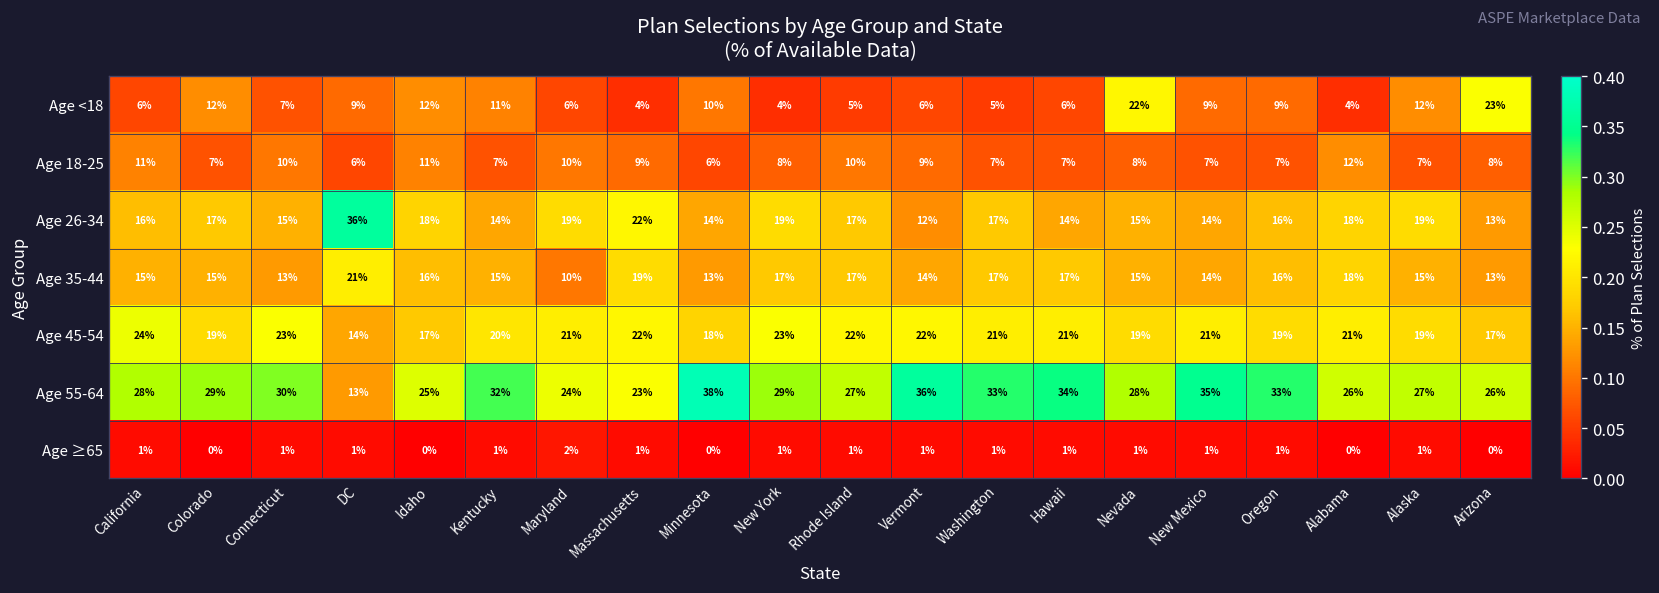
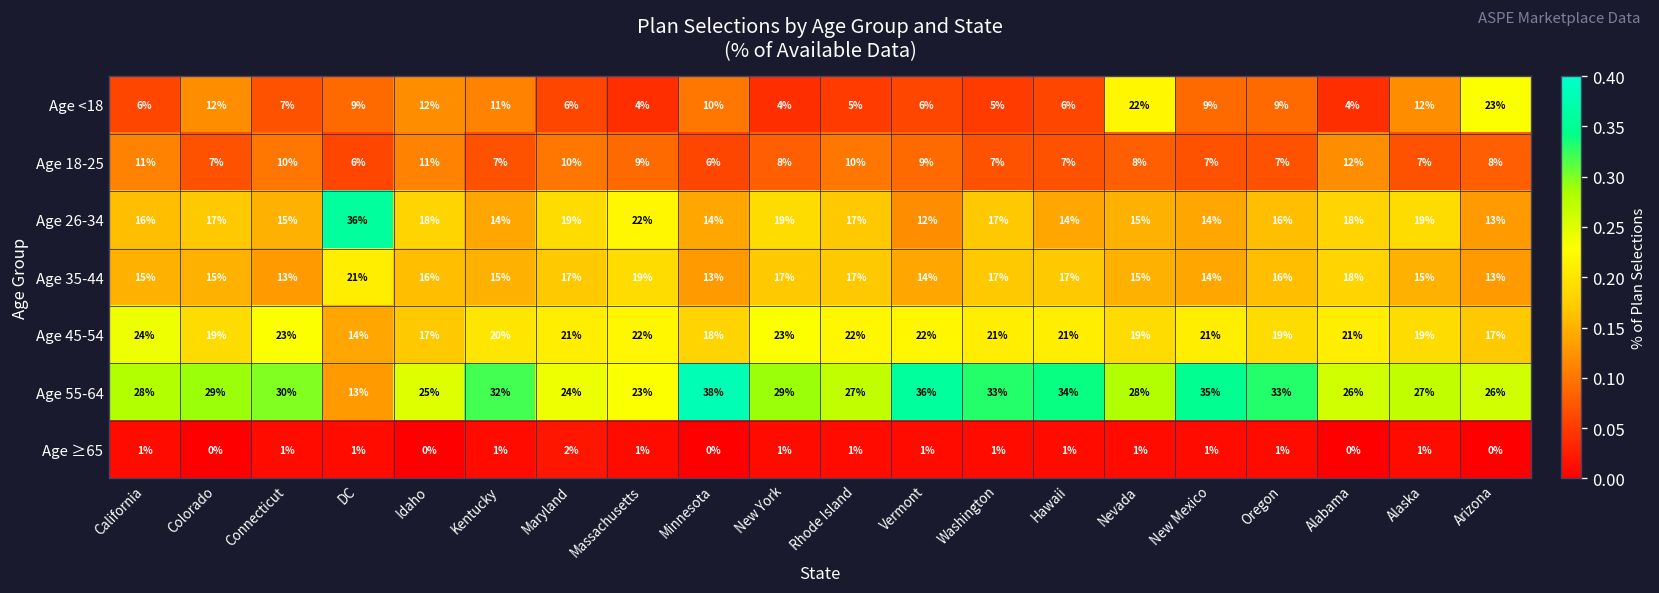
Age 35-44, Maryland: 10% -> 17%
